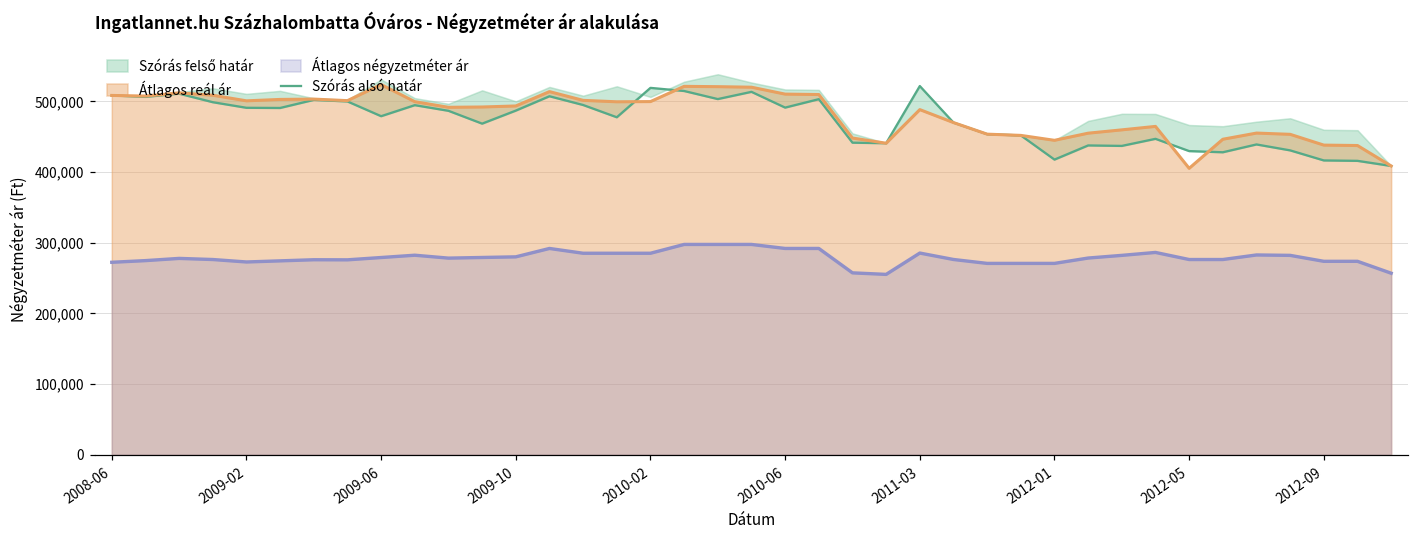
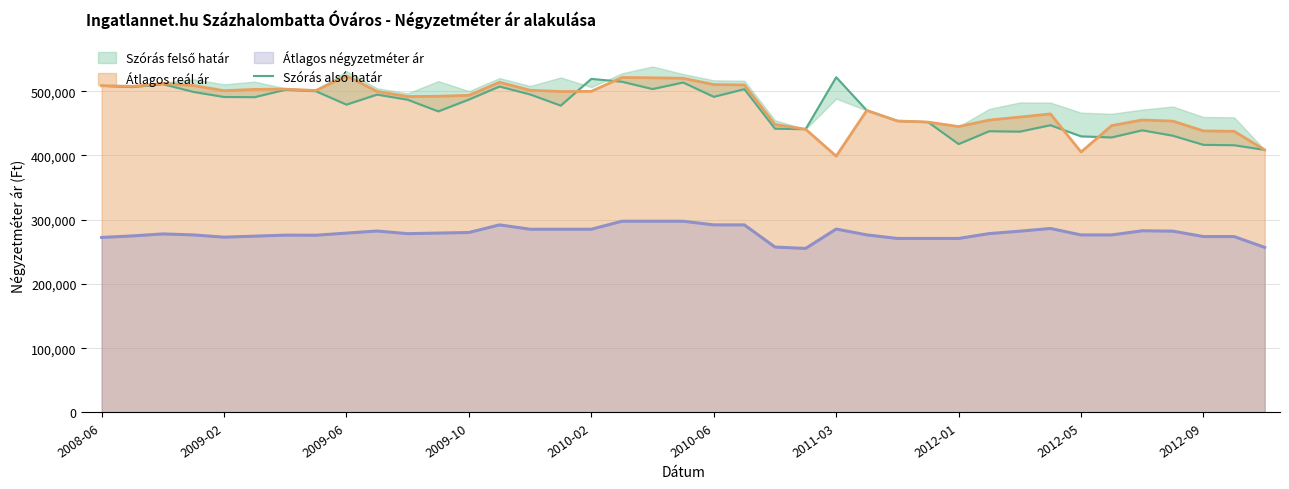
Átlagos reál ár, 2011-03: 490,000 -> 400,000
